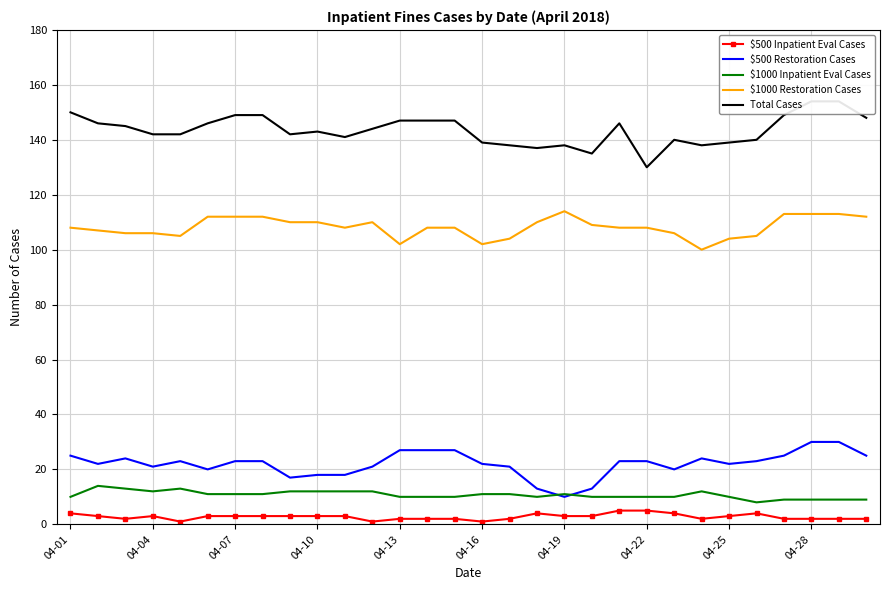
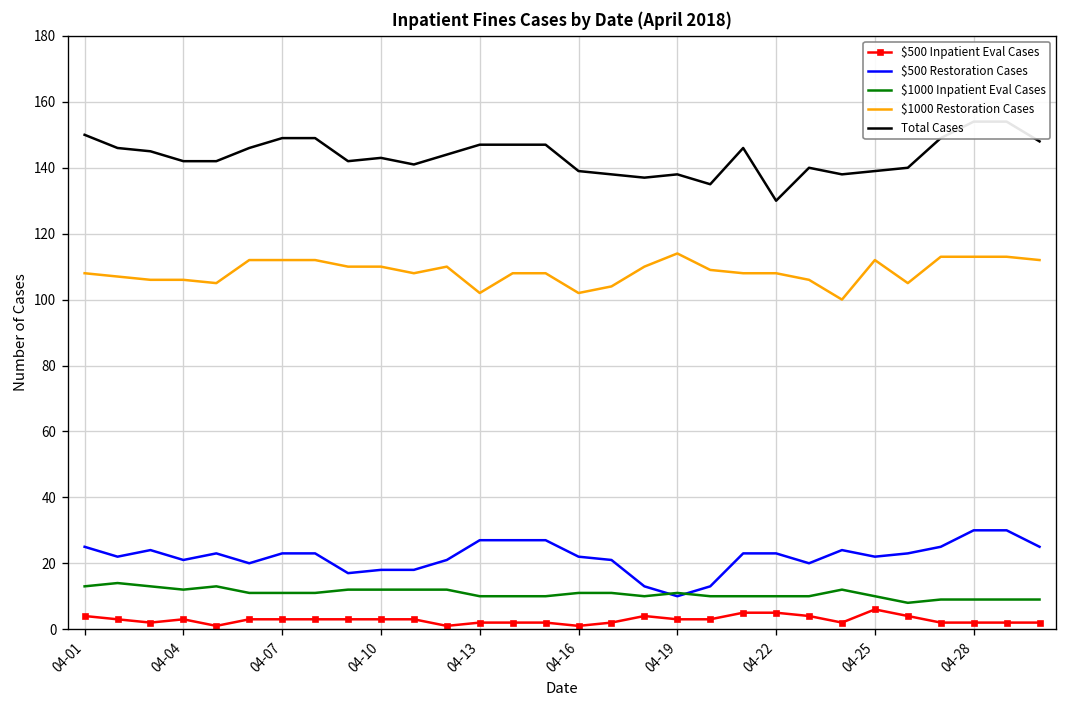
$1000 Inpatient Eval Cases, 04-01: 10 -> 13
$500 Inpatient Eval Cases, 04-25: 3 -> 6
$1000 Restoration Cases, 04-25: 104 -> 112
